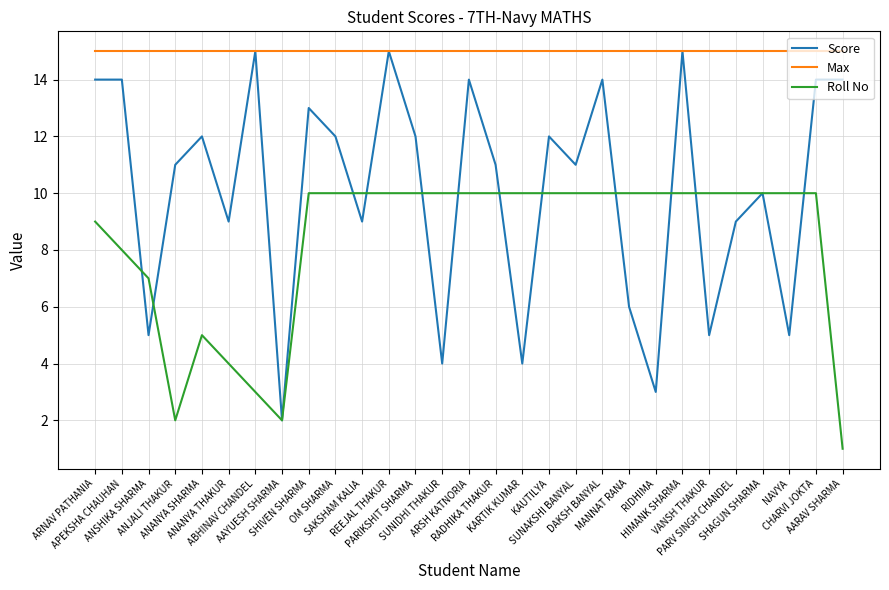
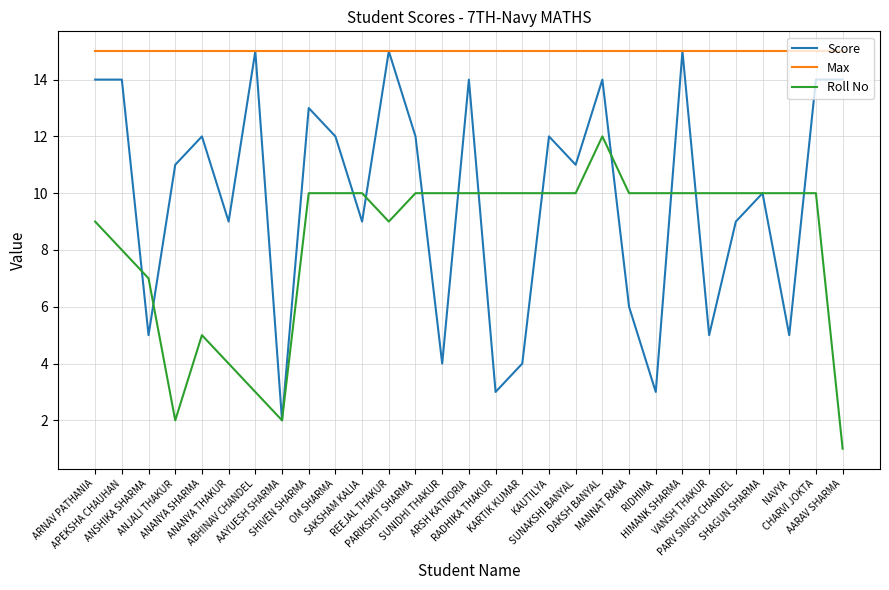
Roll No, REEJAL THAKUR: 10 -> 9
Score, RADHIKA THAKUR: 11 -> 3
Roll No, DAKSH BANYAL: 10 -> 12
